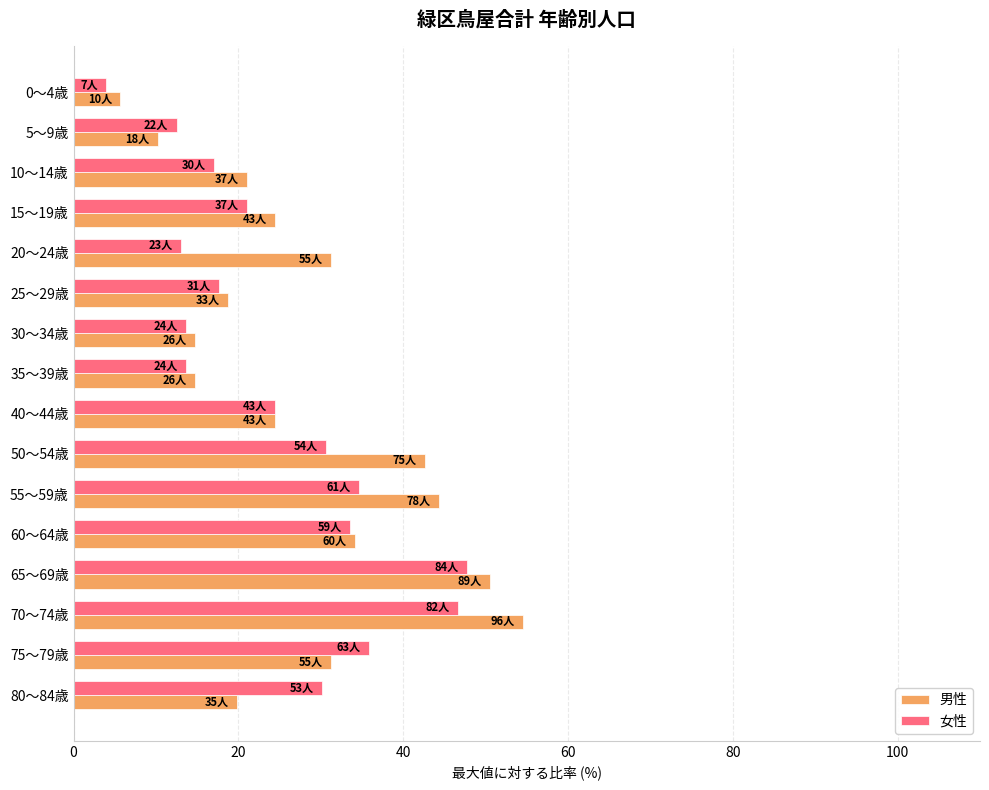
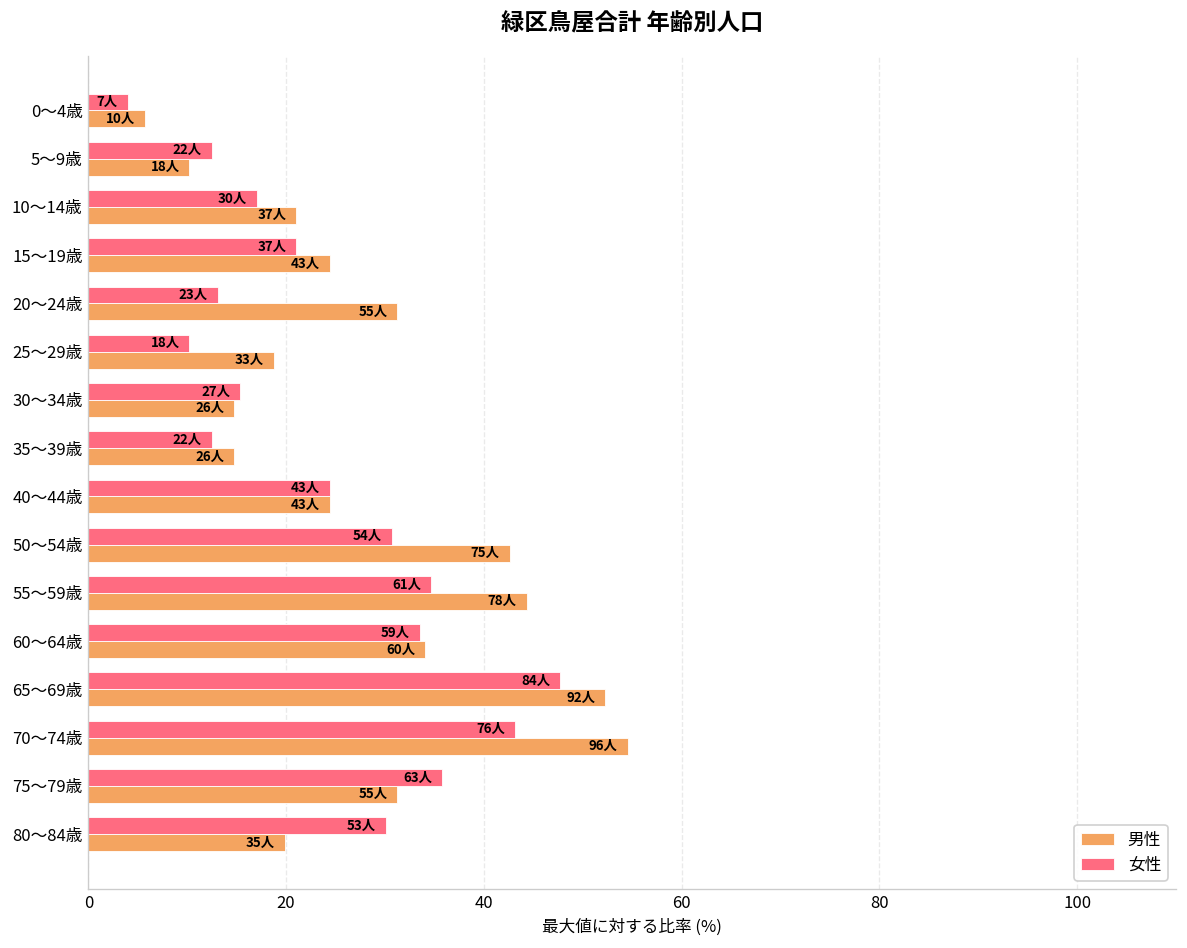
女性, 25～29歳: 31人 -> 18人
女性, 30～34歳: 24人 -> 27人
女性, 35～39歳: 24人 -> 22人
男性, 65～69歳: 89人 -> 92人
女性, 70～74歳: 82人 -> 76人
